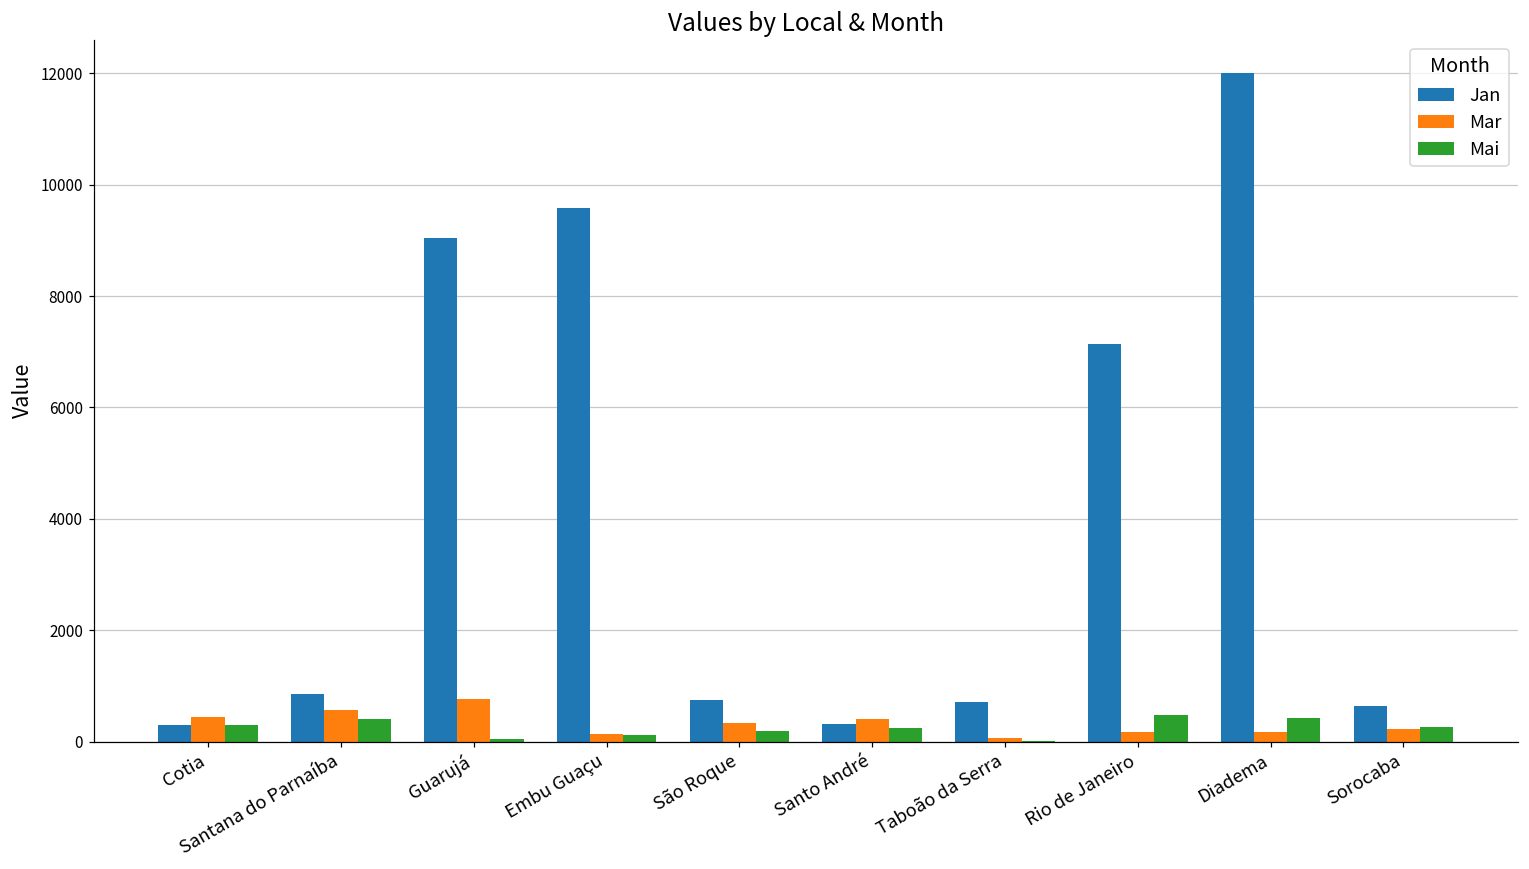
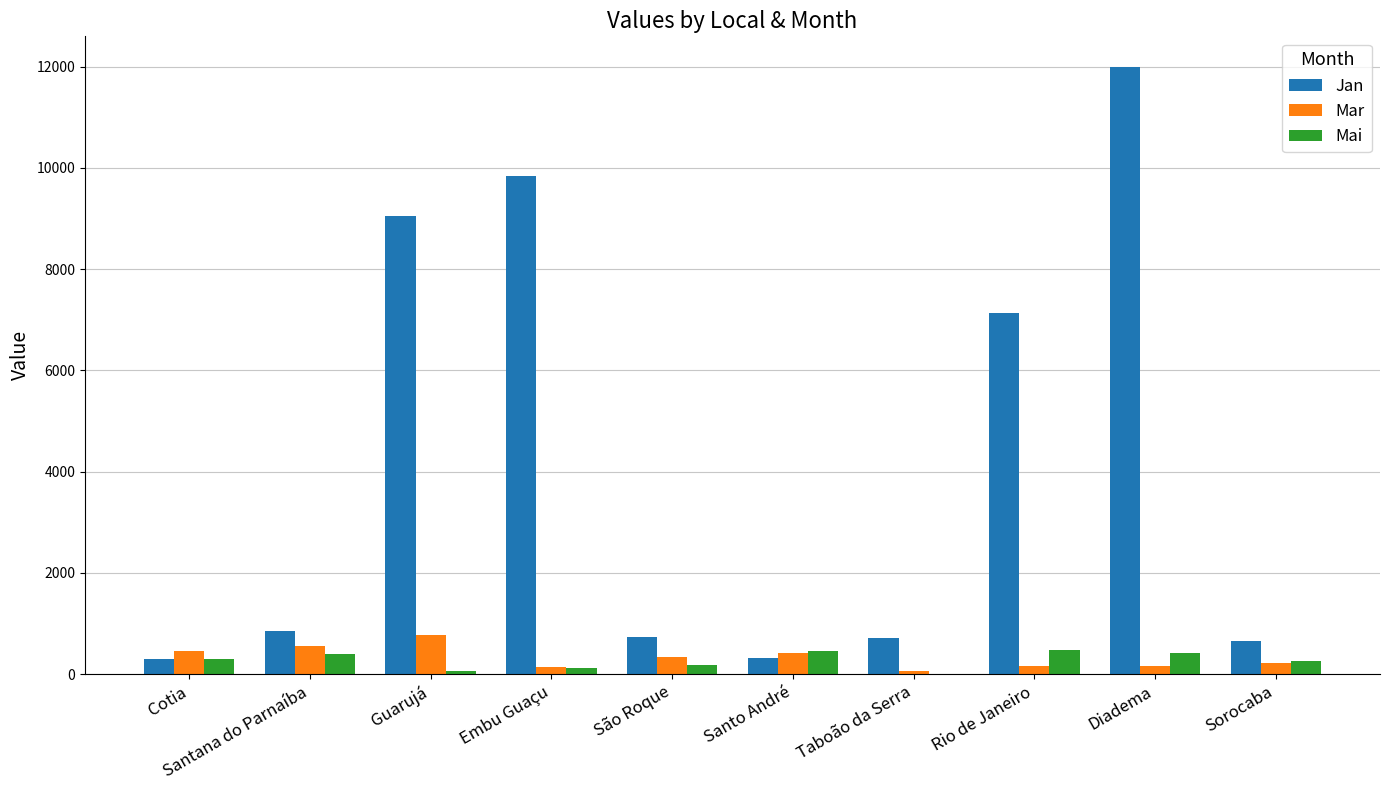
Jan, Embu Guaçu: 9600 -> 9800
Mai, Santo André: 200 -> 500
